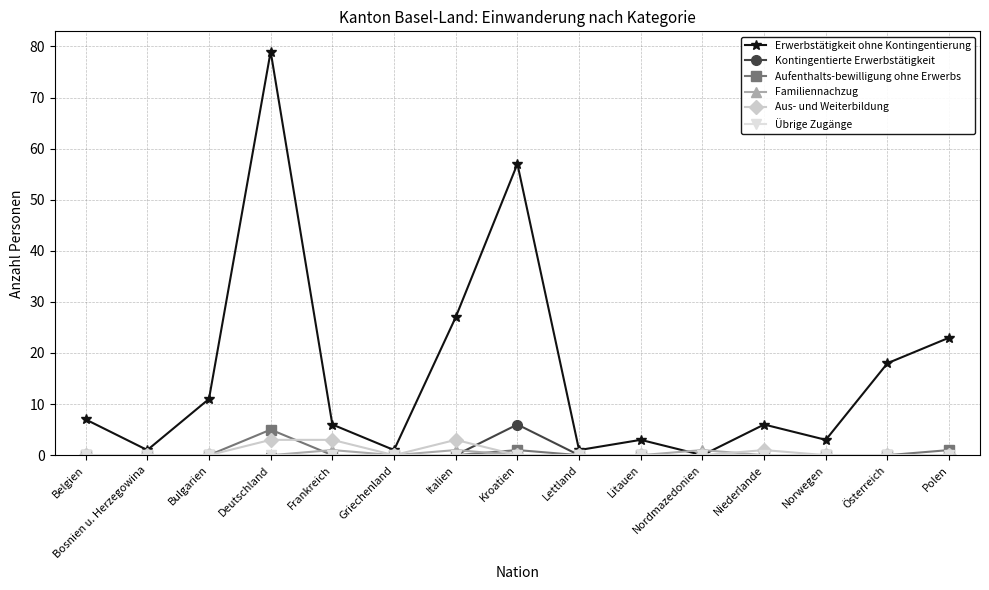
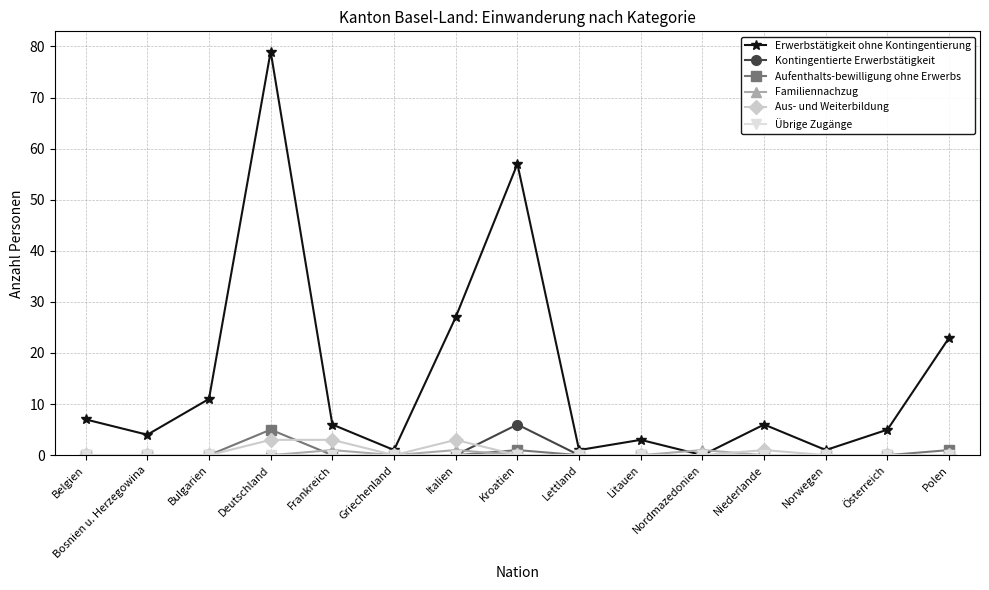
Erwerbstätigkeit ohne Kontingentierung, Bosnien u. Herzegowina: 1 -> 4
Erwerbstätigkeit ohne Kontingentierung, Norwegen: 3 -> 1
Erwerbstätigkeit ohne Kontingentierung, Österreich: 18 -> 5
